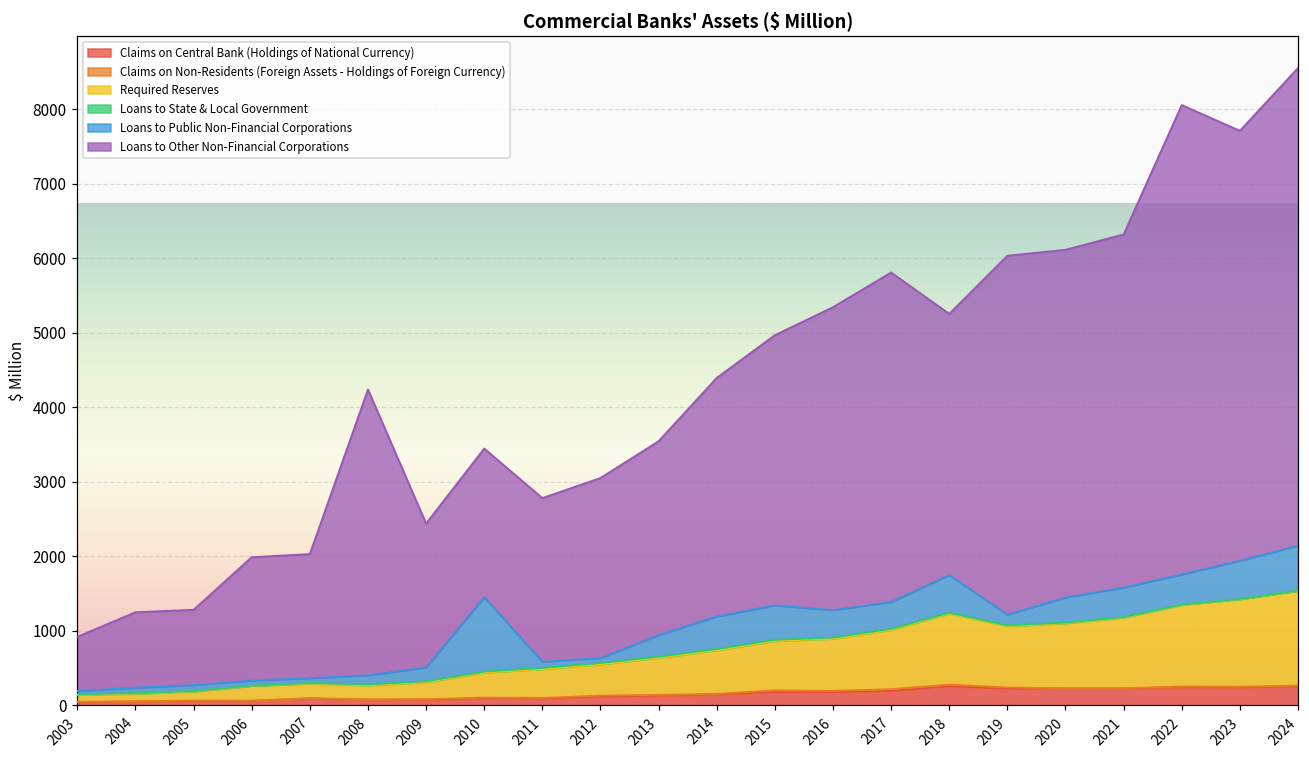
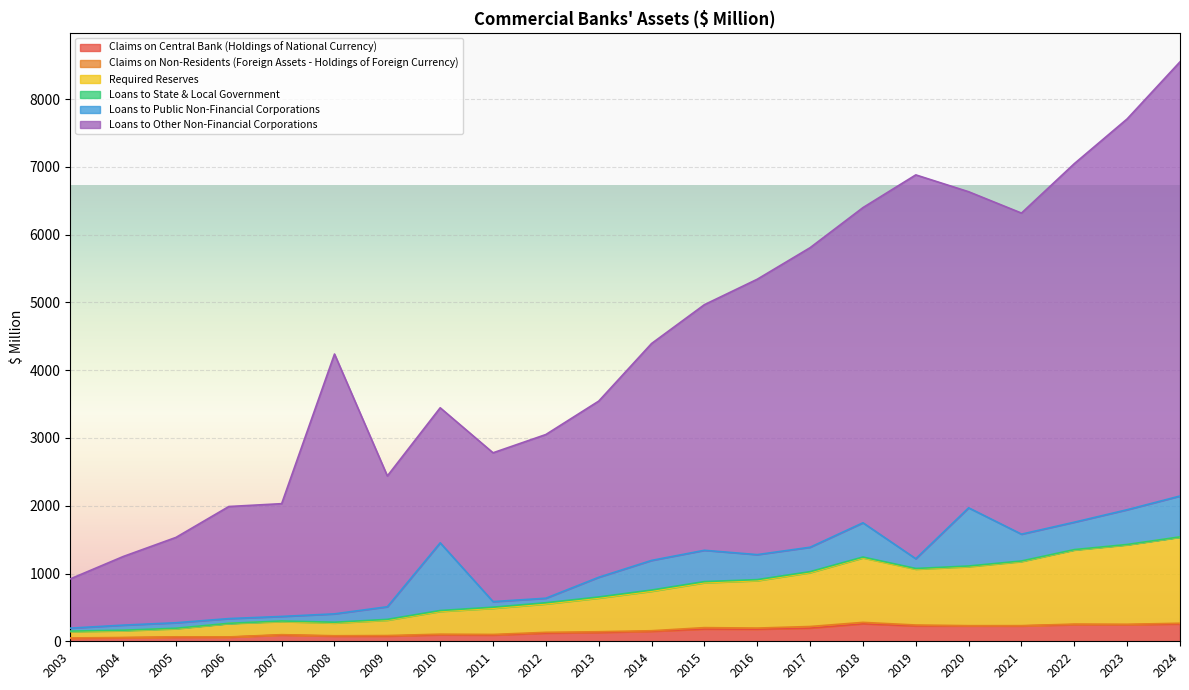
Loans to Other Non-Financial Corporations, 2005: 1000 -> 1300
Loans to Other Non-Financial Corporations, 2018: 3500 -> 4700
Loans to Other Non-Financial Corporations, 2019: 4800 -> 5700
Loans to Public Non-Financial Corporations, 2020: 300 -> 900
Loans to Other Non-Financial Corporations, 2022: 6300 -> 5300
